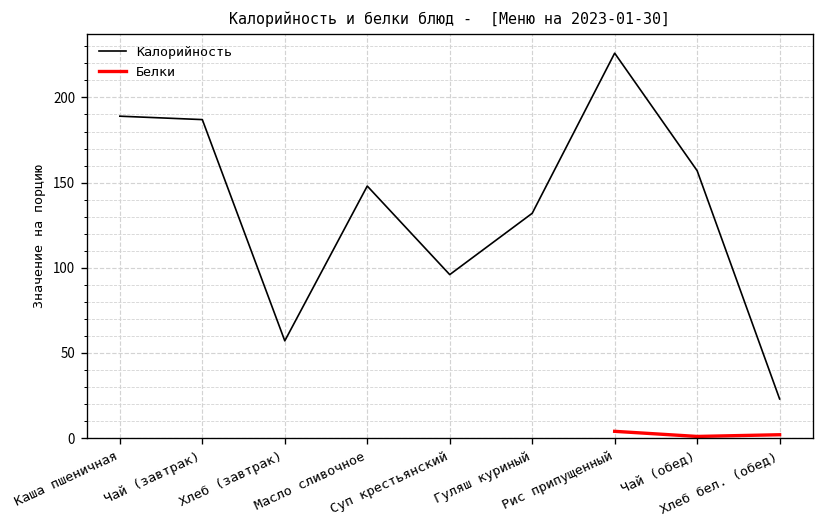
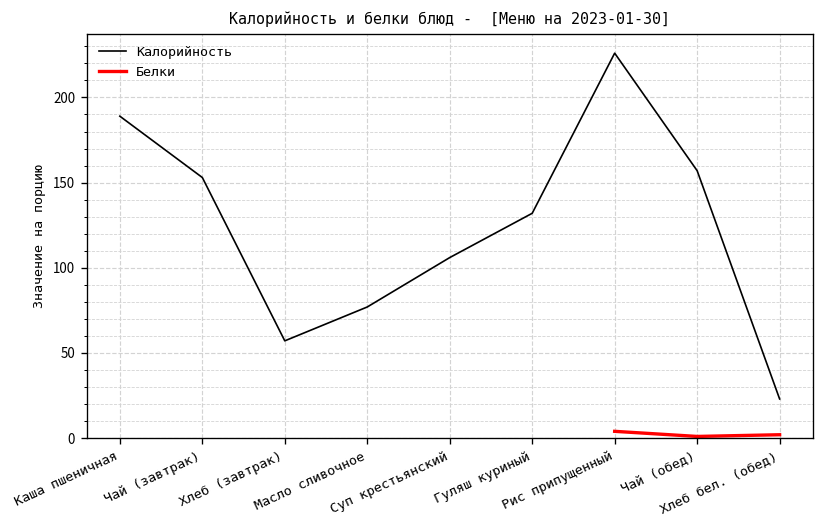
Калорийность, Чай (завтрак): 187 -> 153
Калорийность, Масло сливочное: 148 -> 77
Калорийность, Суп крестьянский: 96 -> 106
